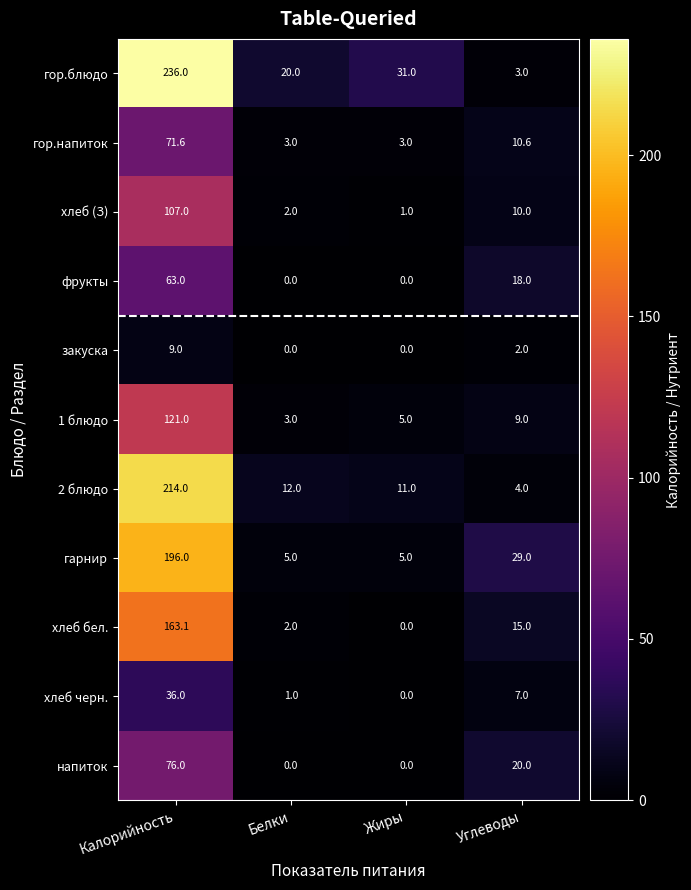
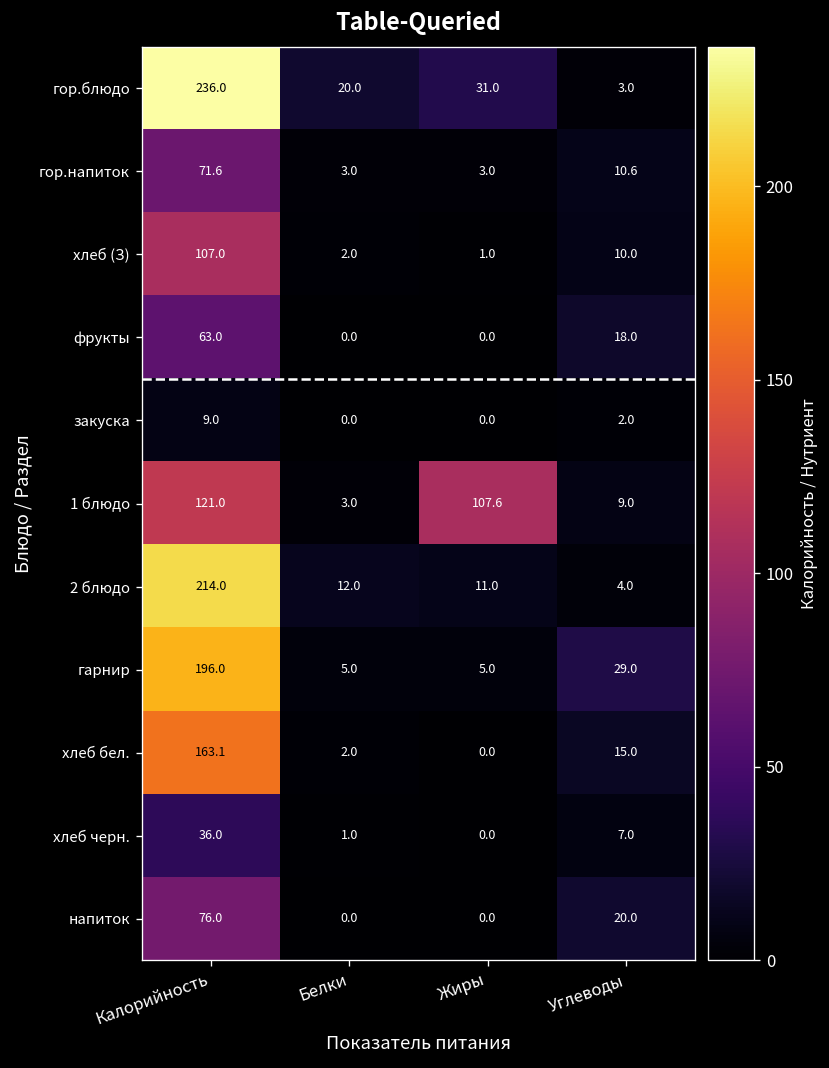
1 блюдо, Жиры: 5.0 -> 107.6
